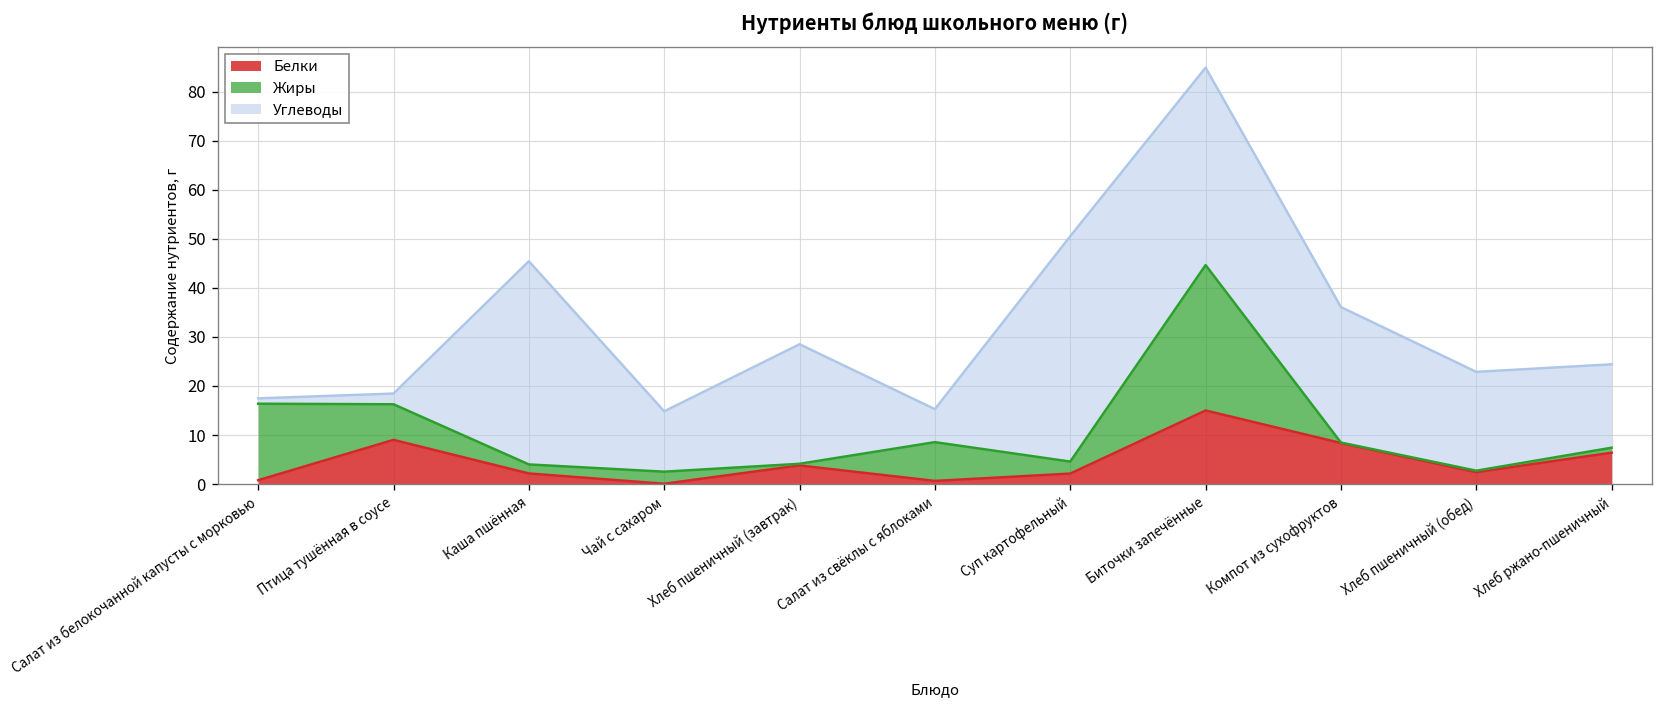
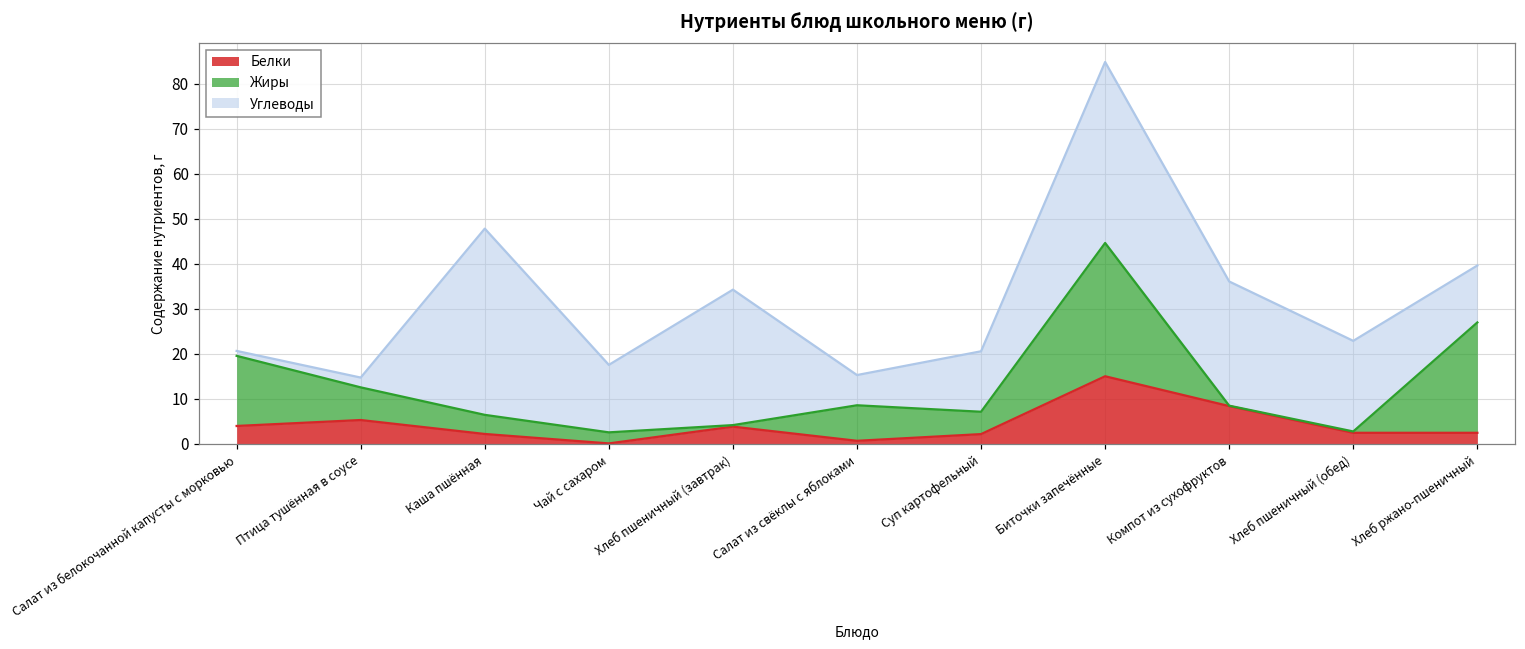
Белки, Салат из белокочанной капусты с морковью: 1 -> 4
Белки, Птица тушённая в соусе: 9 -> 5
Жиры, Каша пшённая: 2 -> 4
Углеводы, Чай с сахаром: 12 -> 15
Углеводы, Хлеб пшеничный (завтрак): 24 -> 30
Жиры, Суп картофельный: 2 -> 5
Углеводы, Суп картофельный: 46 -> 13
Белки, Хлеб ржано-пшеничный: 6 -> 2
Жиры, Хлеб ржано-пшеничный: 1 -> 25
Углеводы, Хлеб ржано-пшеничный: 17 -> 13
